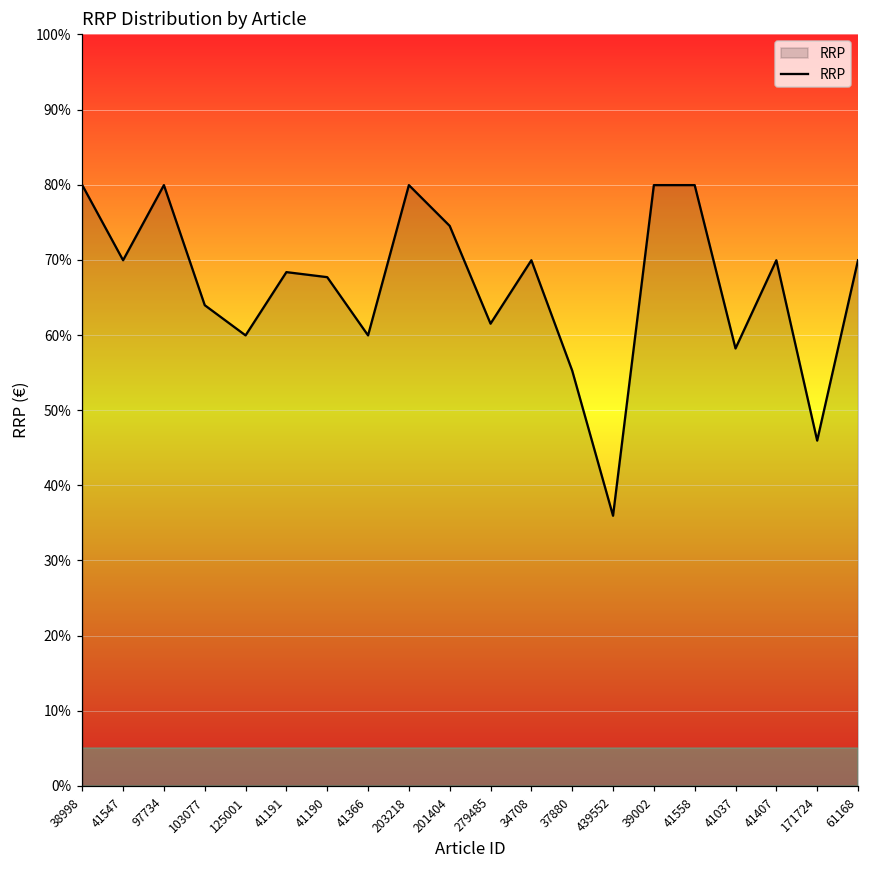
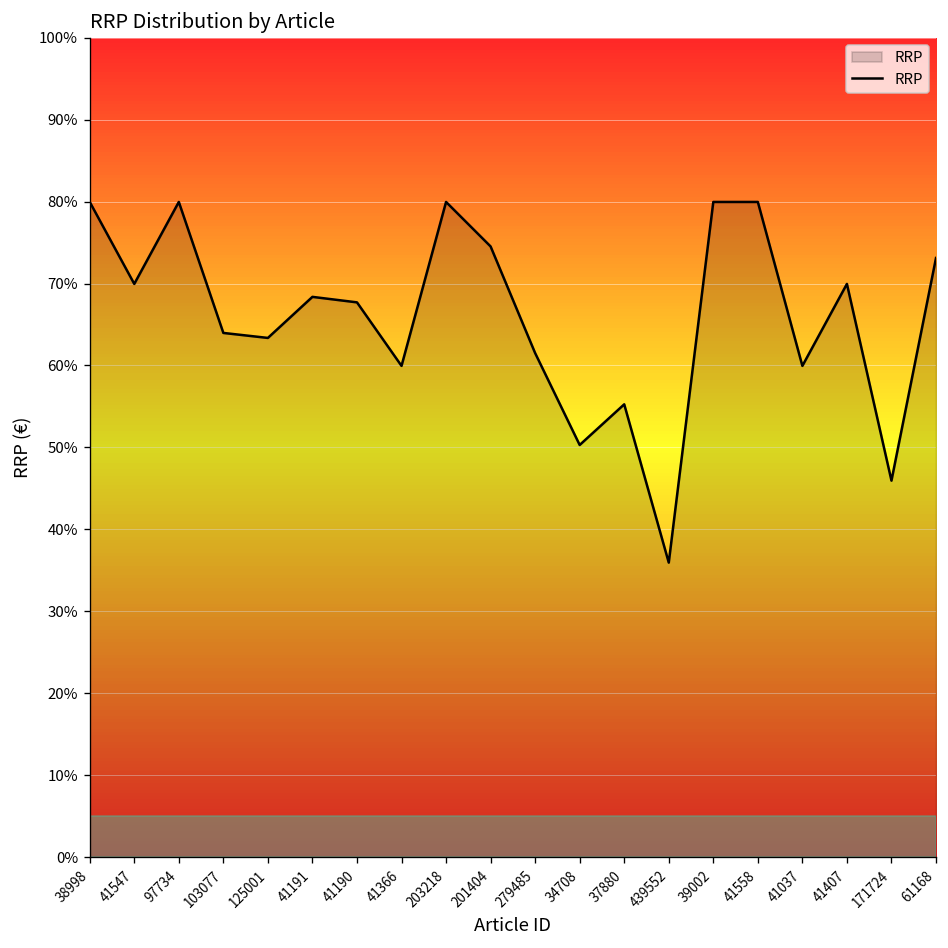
125001: 60% -> 63%
34708: 70% -> 50%
41037: 58% -> 60%
61168: 70% -> 73%
